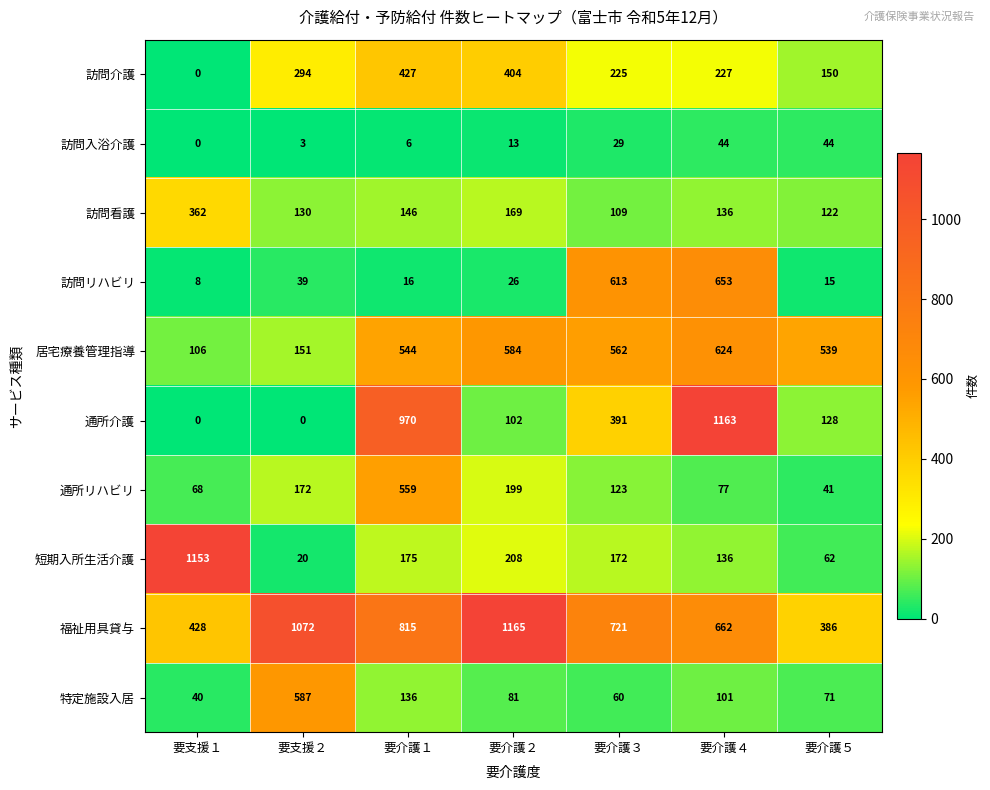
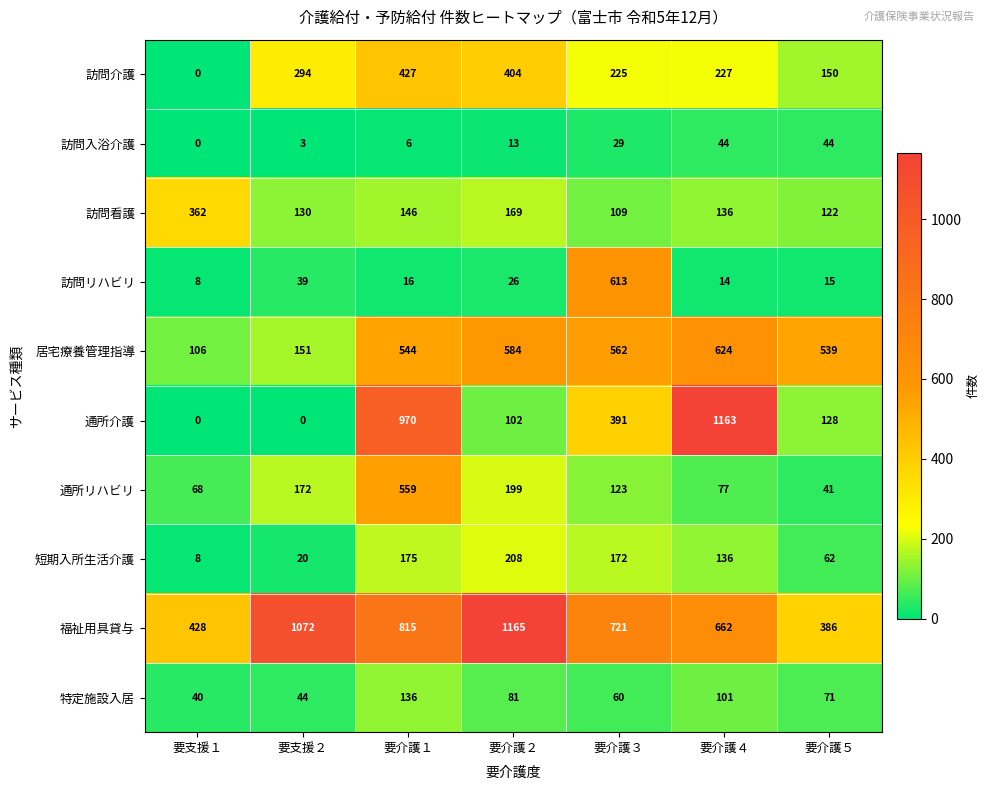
訪問リハビリ, 要介護４: 653 -> 14
短期入所生活介護, 要支援１: 1153 -> 8
特定施設入居, 要支援２: 587 -> 44
